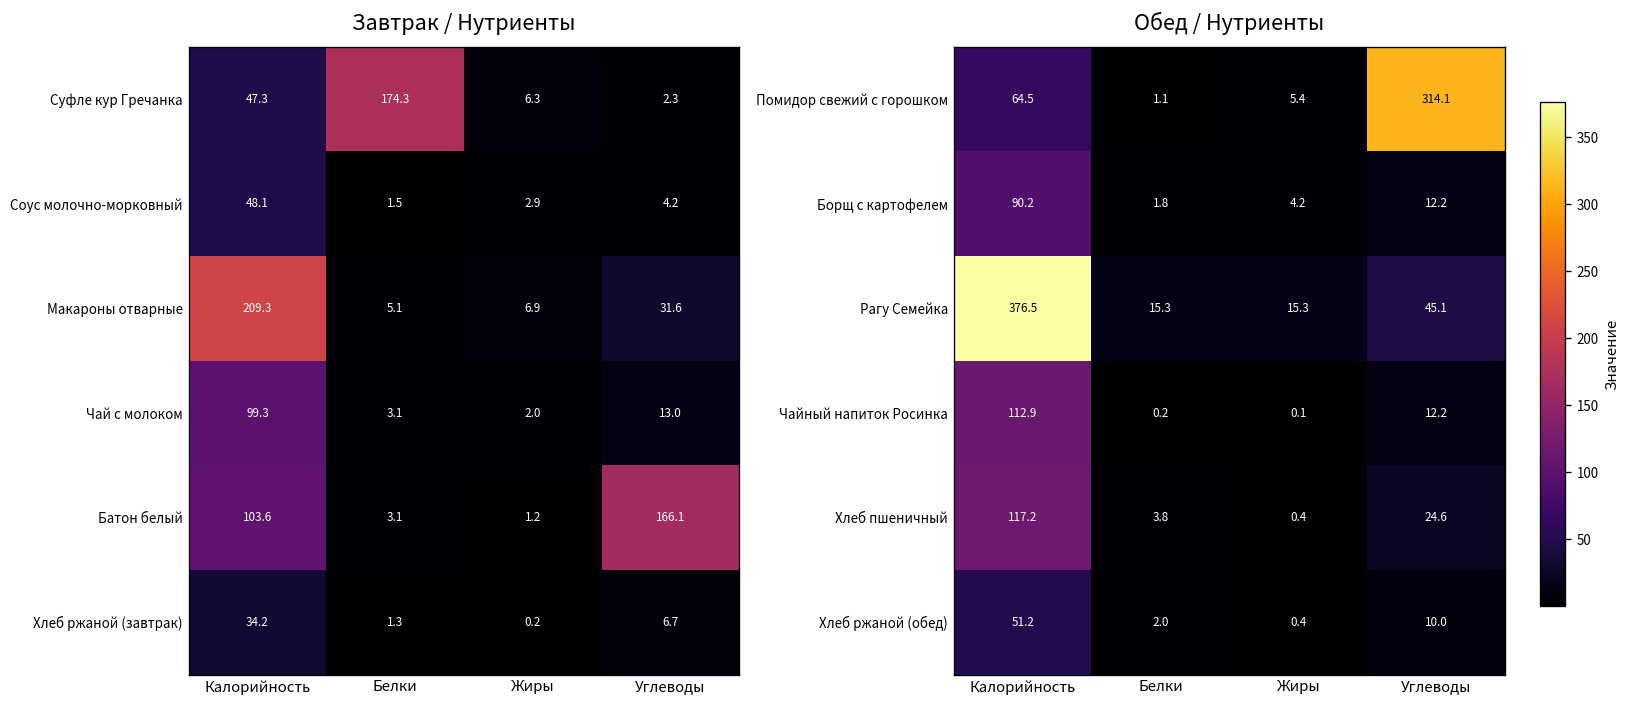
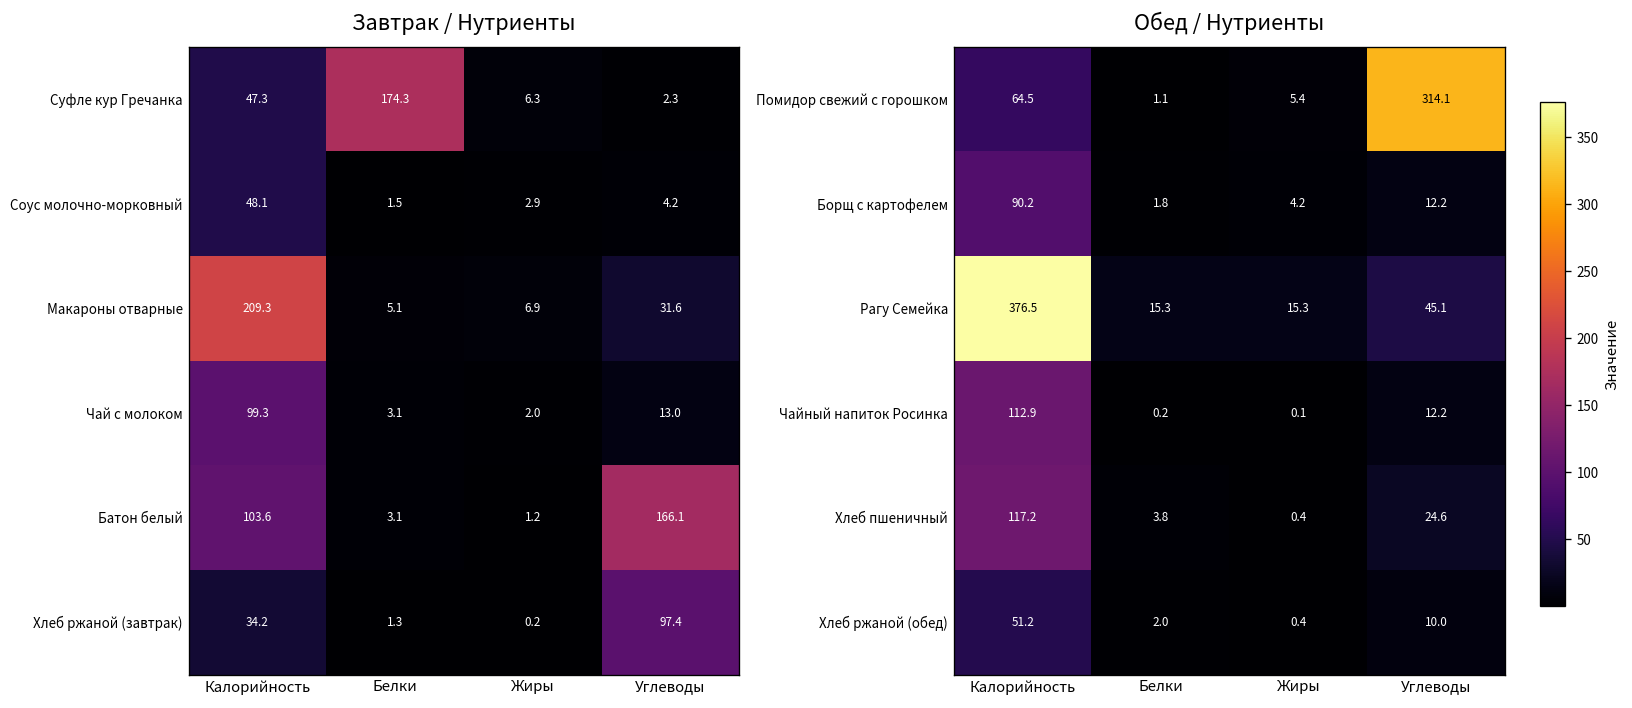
Завтрак / Нутриенты, Хлеб ржаной (завтрак), Углеводы: 6.7 -> 97.4
